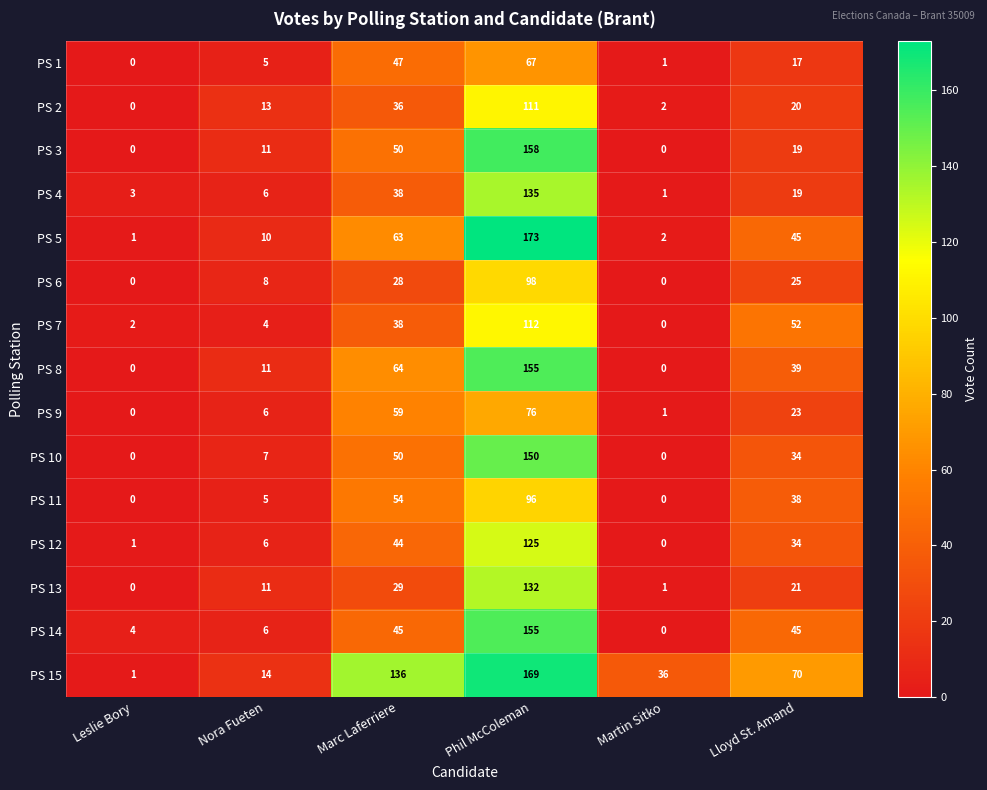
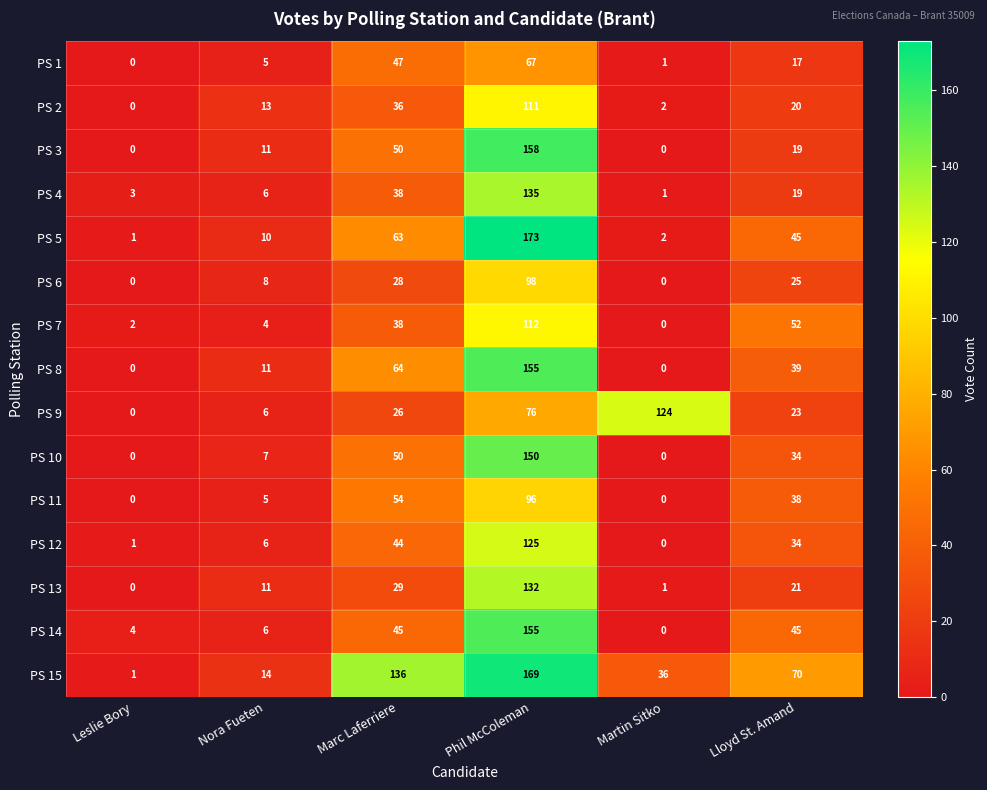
PS 9, Marc Laferriere: 59 -> 26
PS 9, Martin Sitko: 1 -> 124
